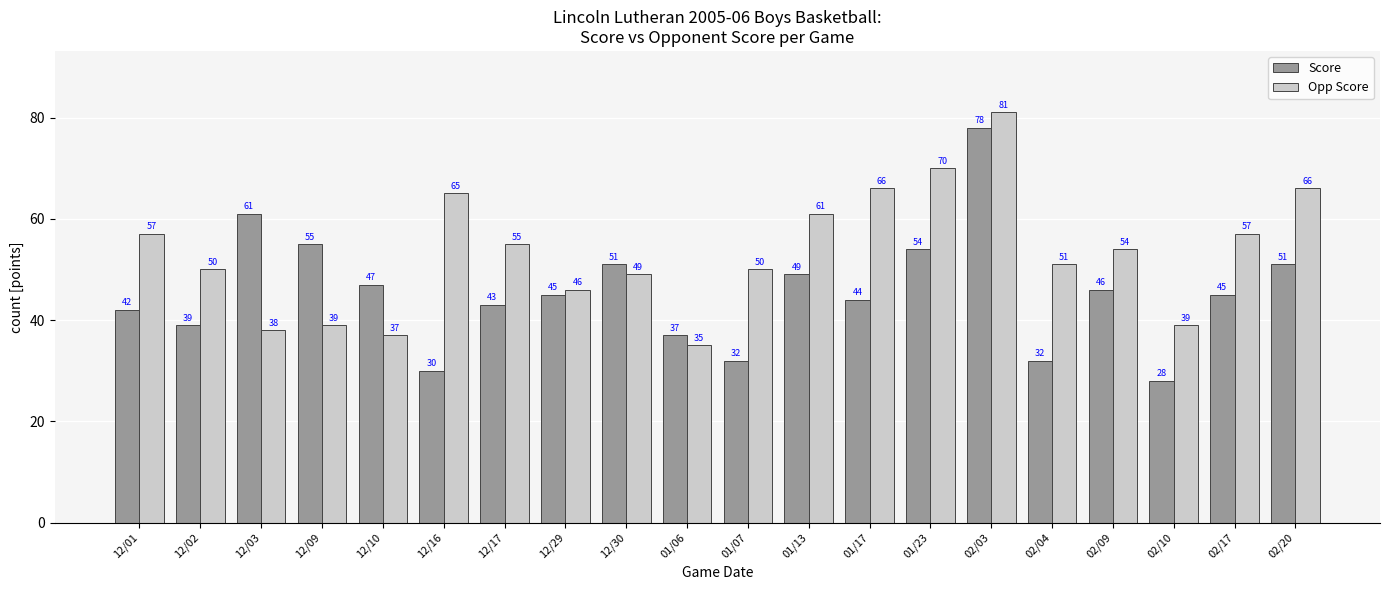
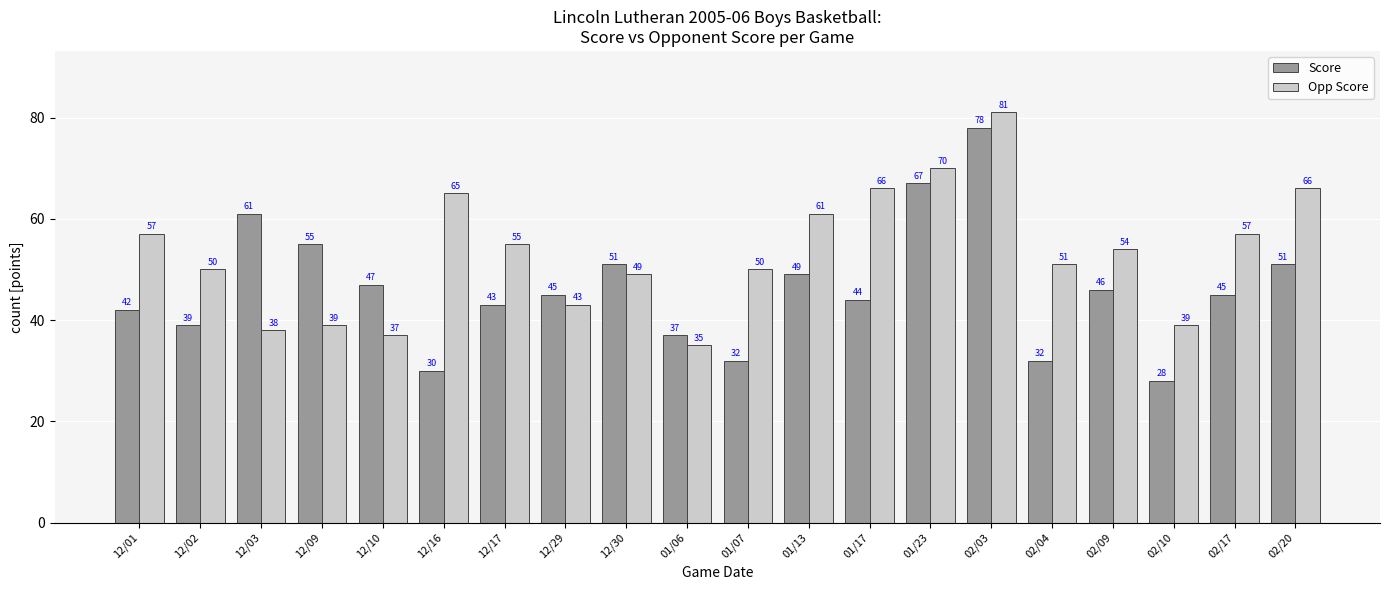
Opp Score, 12/29: 46 -> 43
Score, 01/23: 54 -> 67
